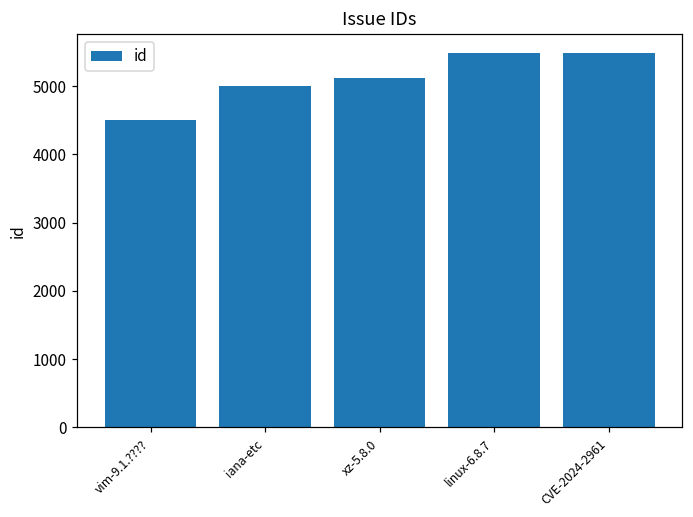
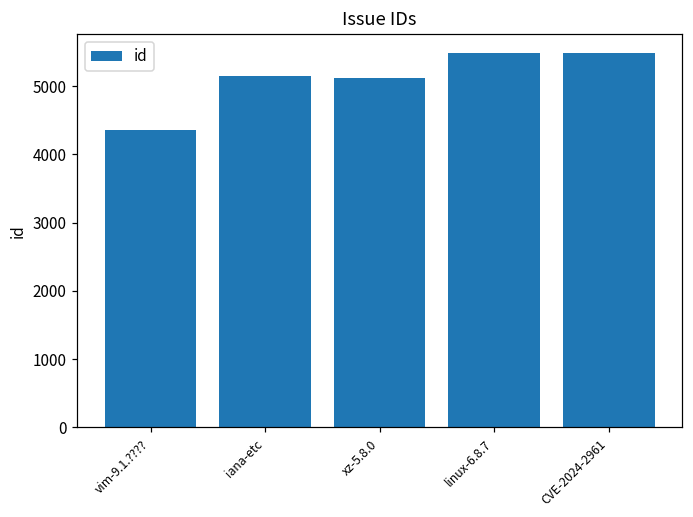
vim-9.1.????: 4500 -> 4400
iana-etc: 5000 -> 5100
